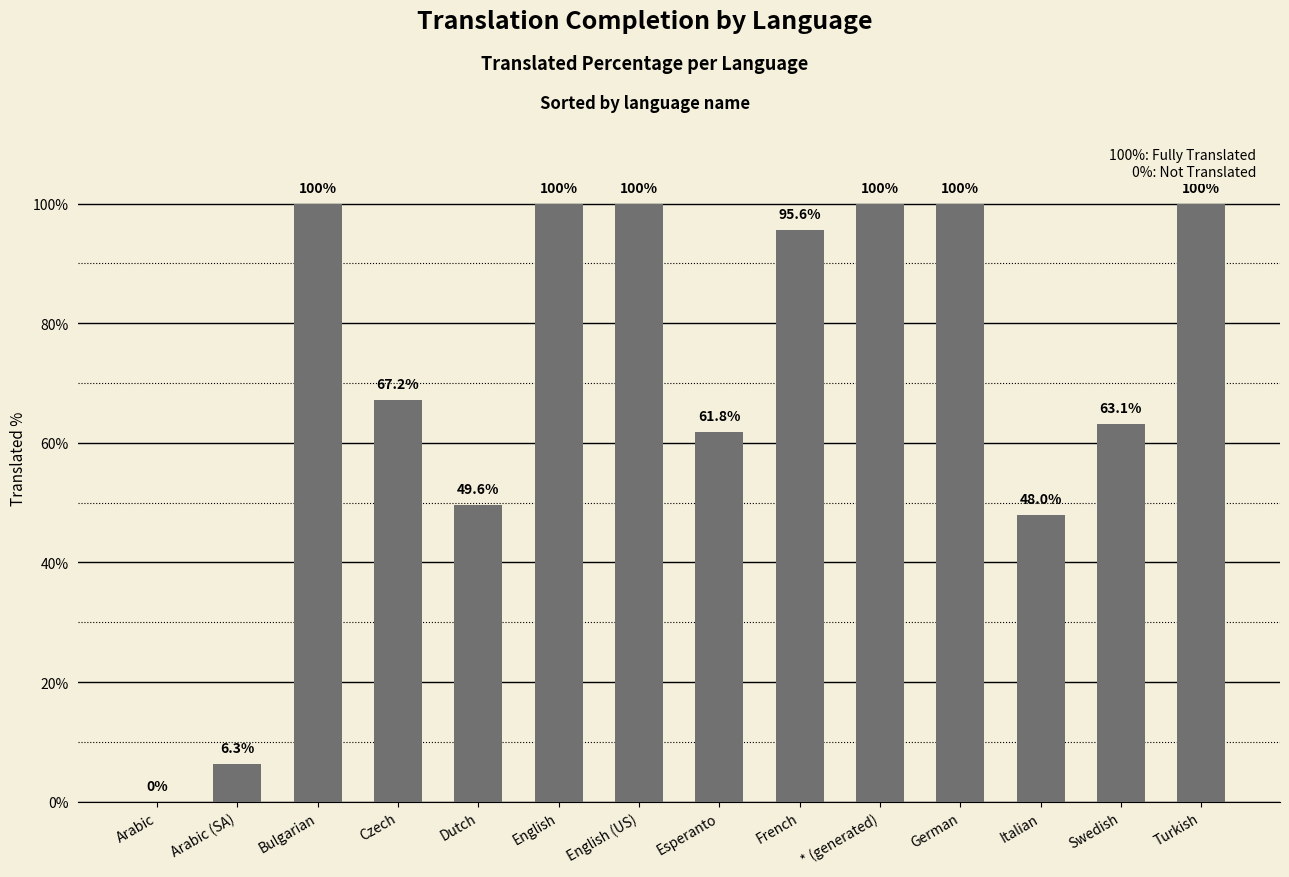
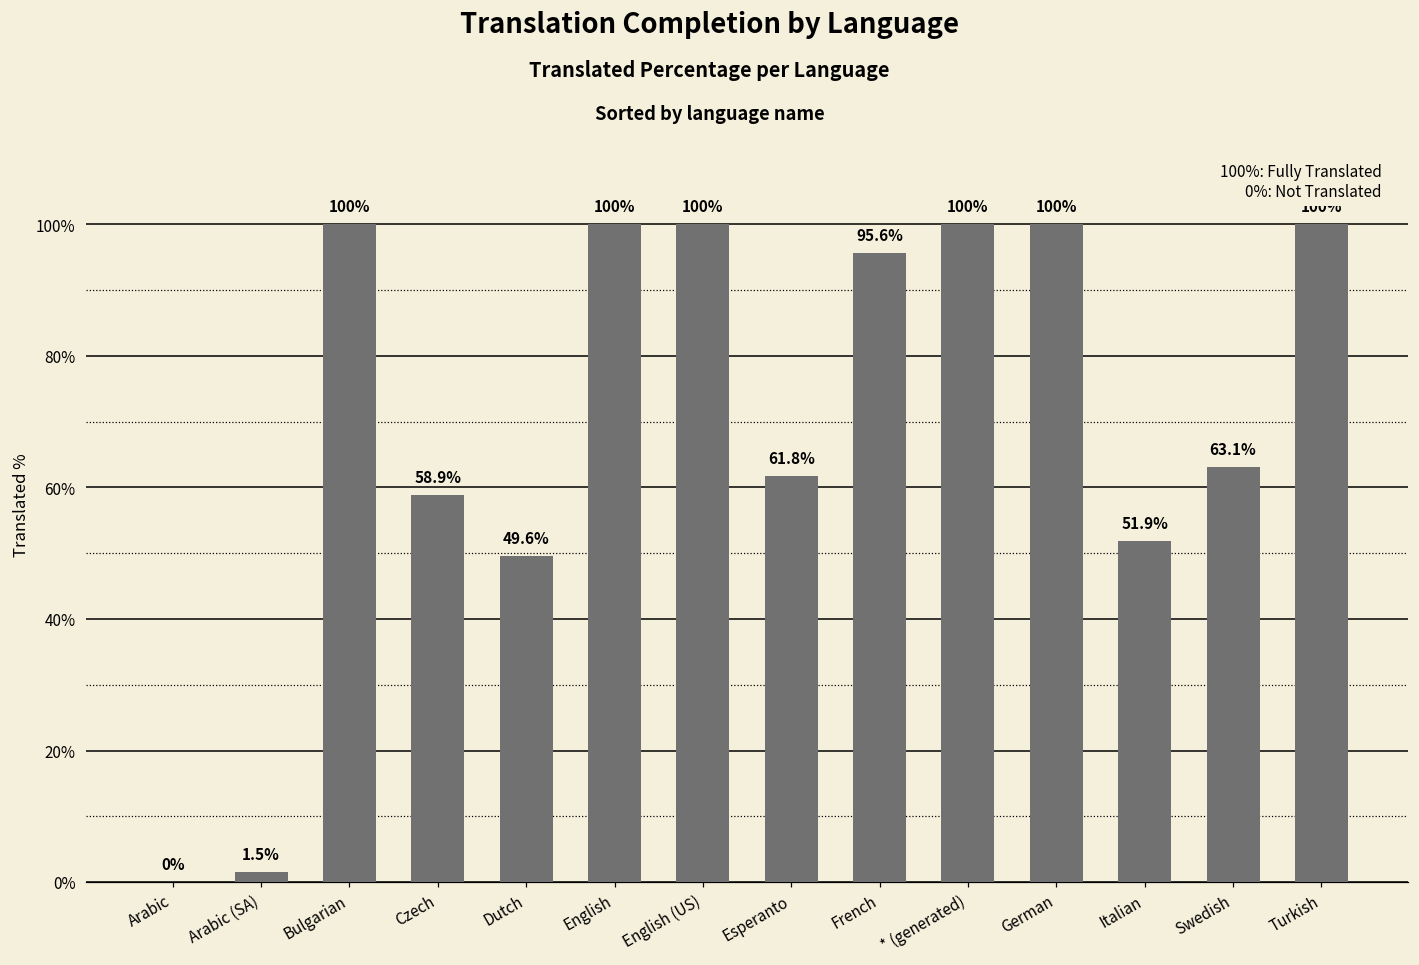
Arabic (SA): 6.3% -> 1.5%
Czech: 67.2% -> 58.9%
Italian: 48.0% -> 51.9%
